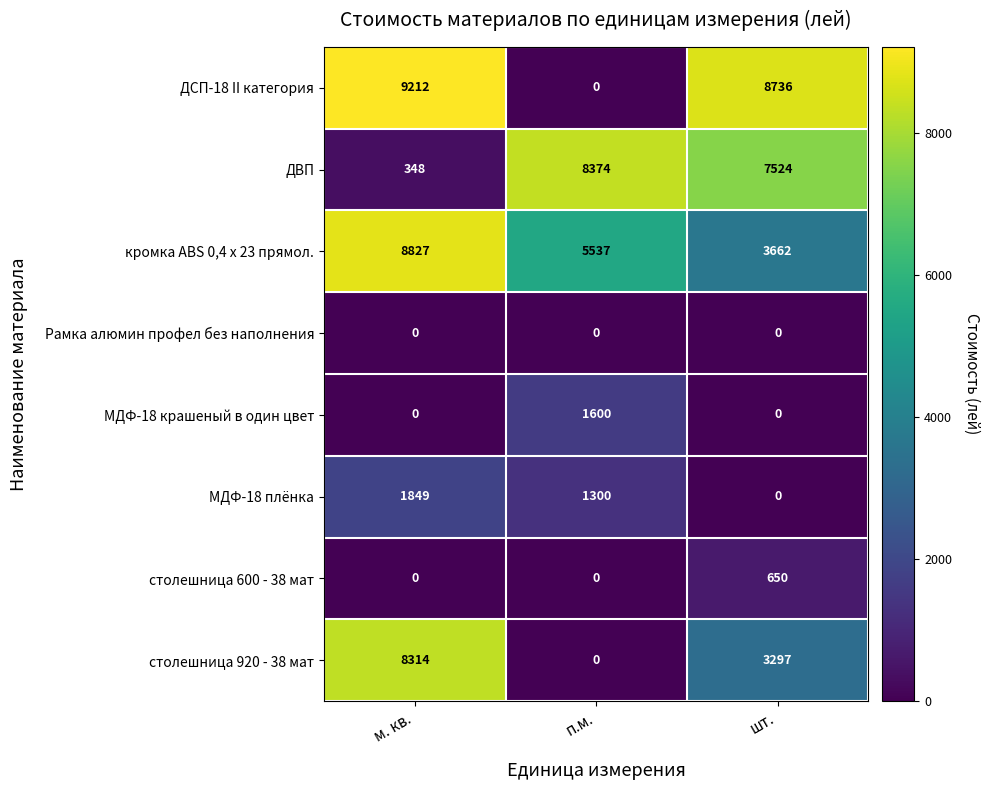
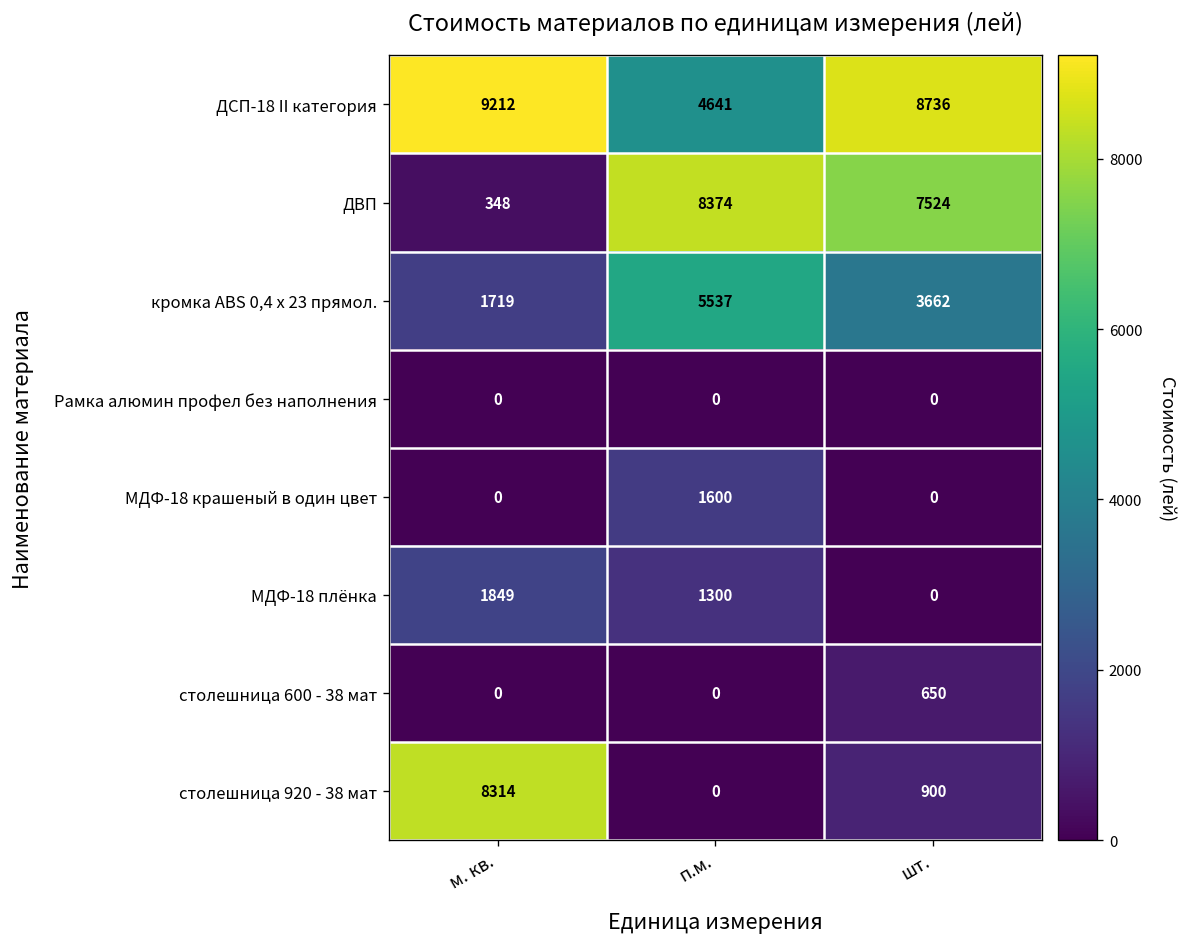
ДСП-18 II категория, п.м.: 0 -> 4641
кромка ABS 0,4 x 23 прямол., м. кв.: 8827 -> 1719
столешница 920 - 38 мат, шт.: 3297 -> 900
